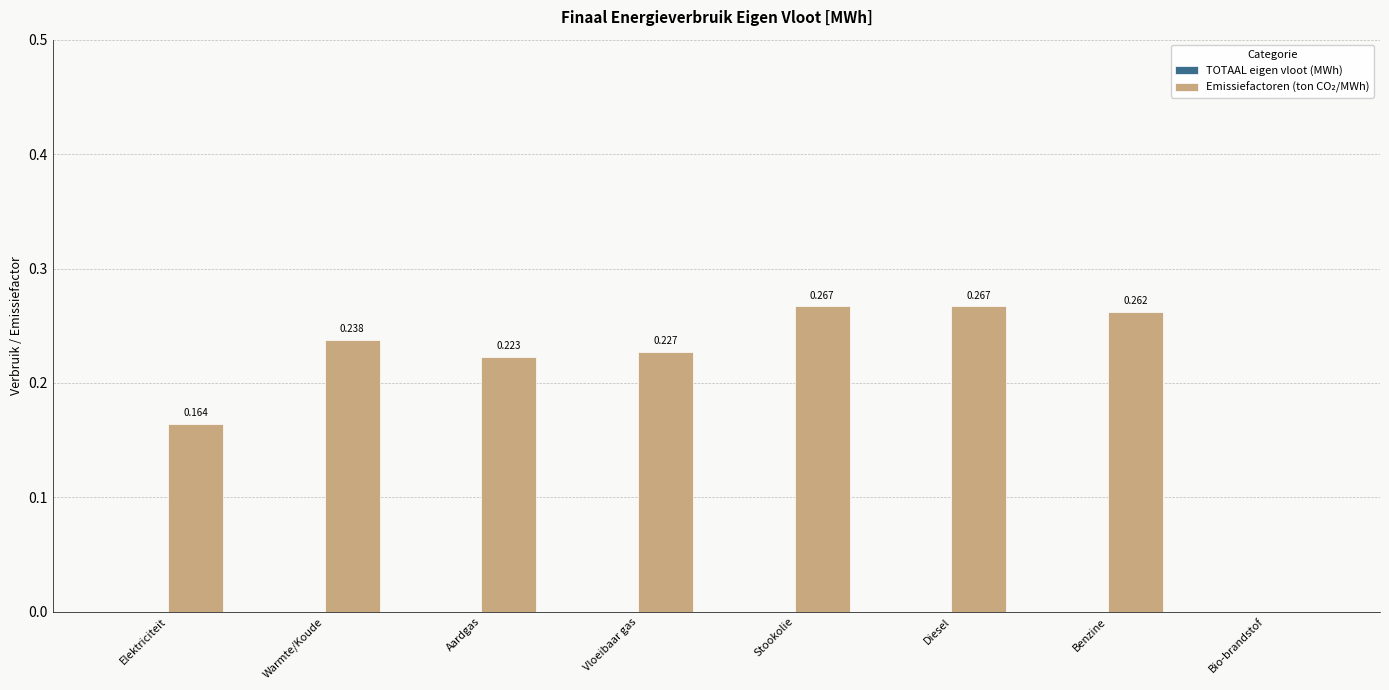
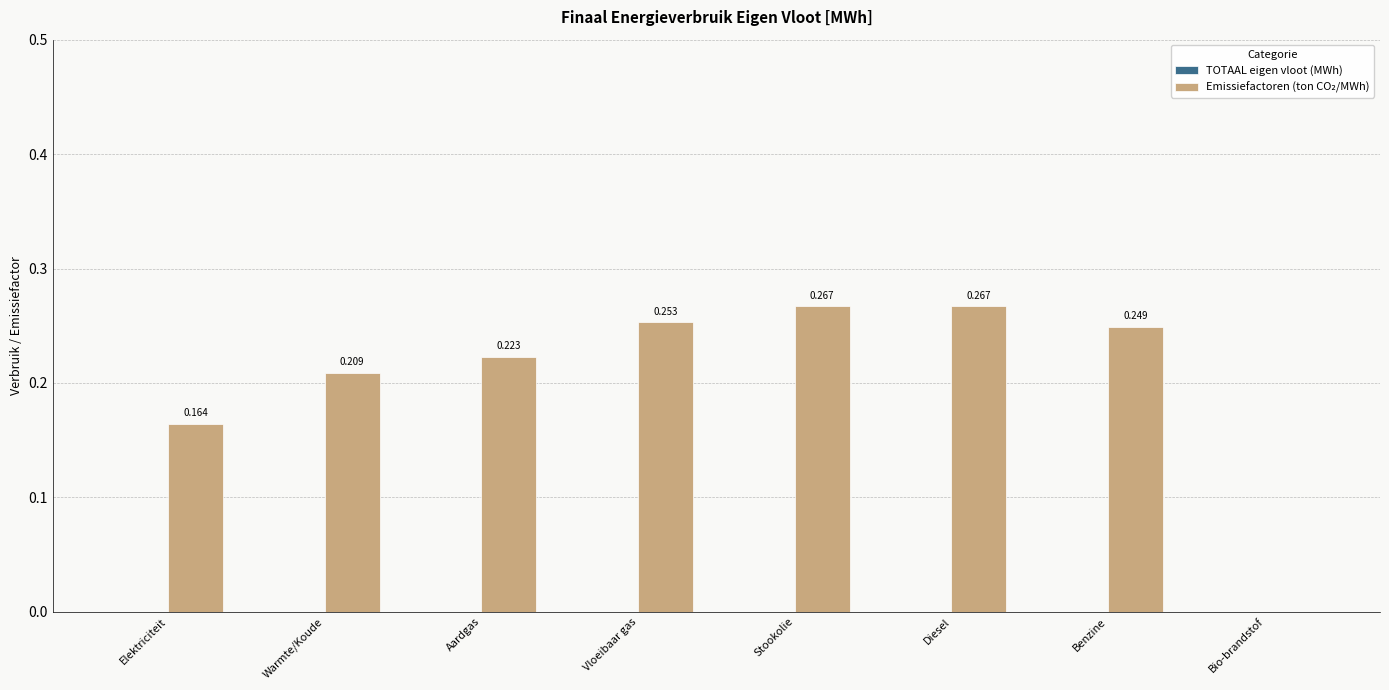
Emissiefactoren (ton CO₂/MWh), Warmte/Koude: 0.238 -> 0.209
Emissiefactoren (ton CO₂/MWh), Vloeibaar gas: 0.227 -> 0.253
Emissiefactoren (ton CO₂/MWh), Benzine: 0.262 -> 0.249
